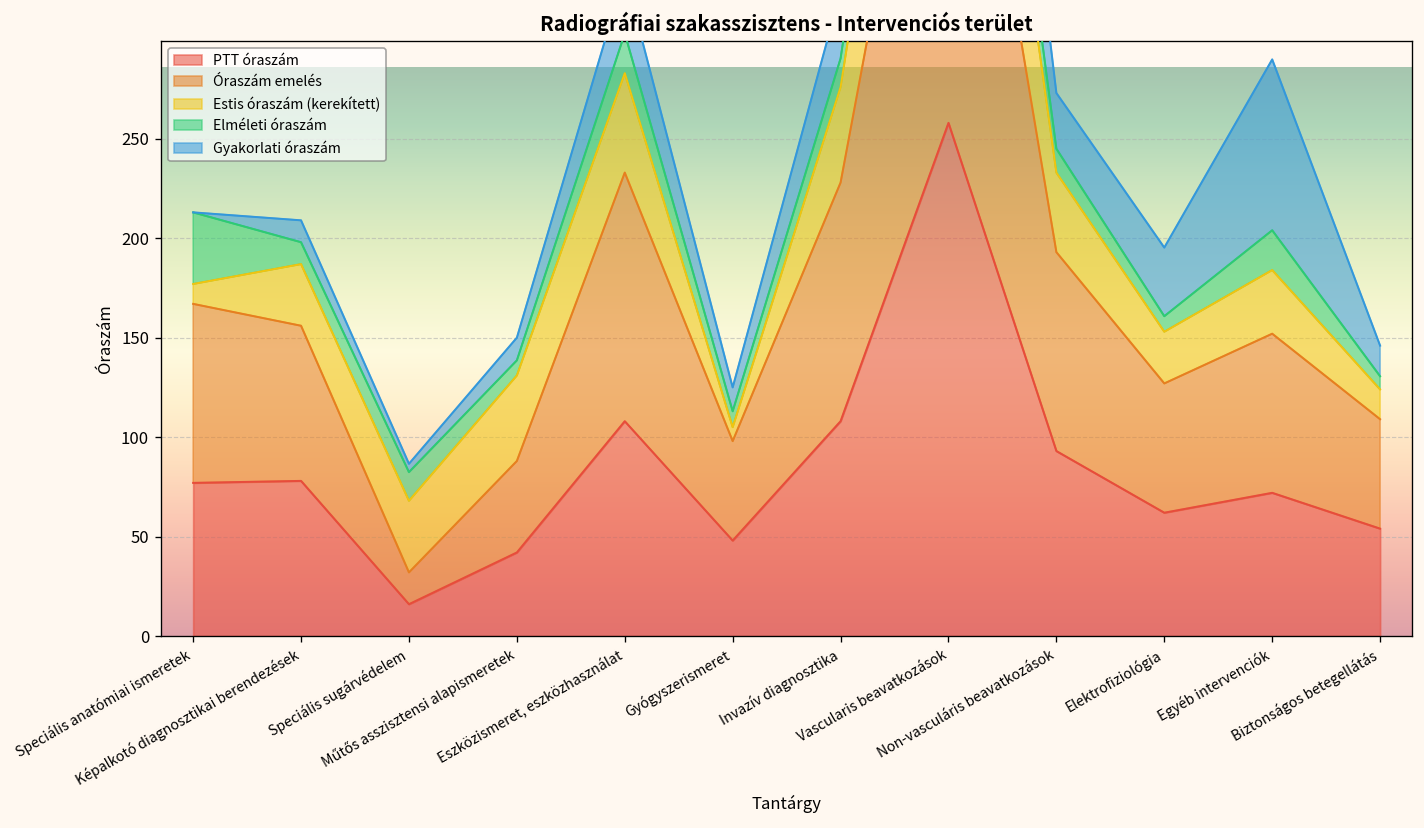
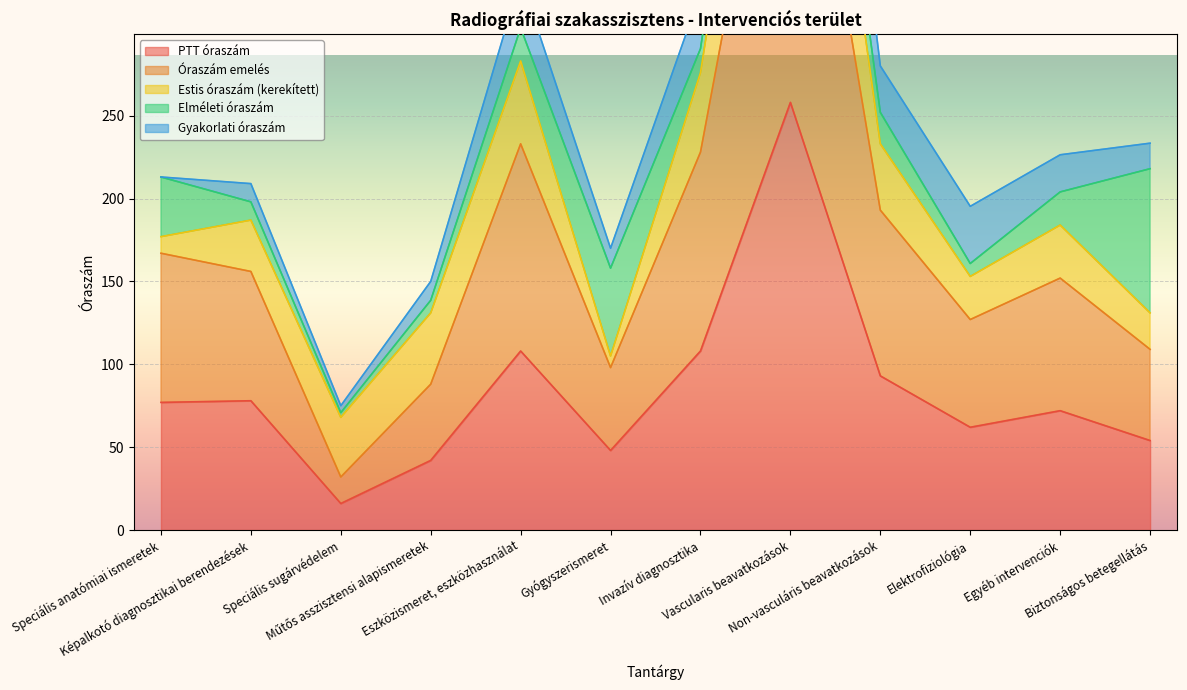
Elméleti óraszám, Speciális sugárvédelem: 14 -> 3
Elméleti óraszám, Gyógyszerismeret: 8 -> 53
Elméleti óraszám, Non-vasculáris beavatkozások: 12 -> 19
Gyakorlati óraszám, Egyéb intervenciók: 86 -> 22
Estis óraszám (kerekített), Biztonságos betegellátás: 15 -> 22
Elméleti óraszám, Biztonságos betegellátás: 7 -> 87
